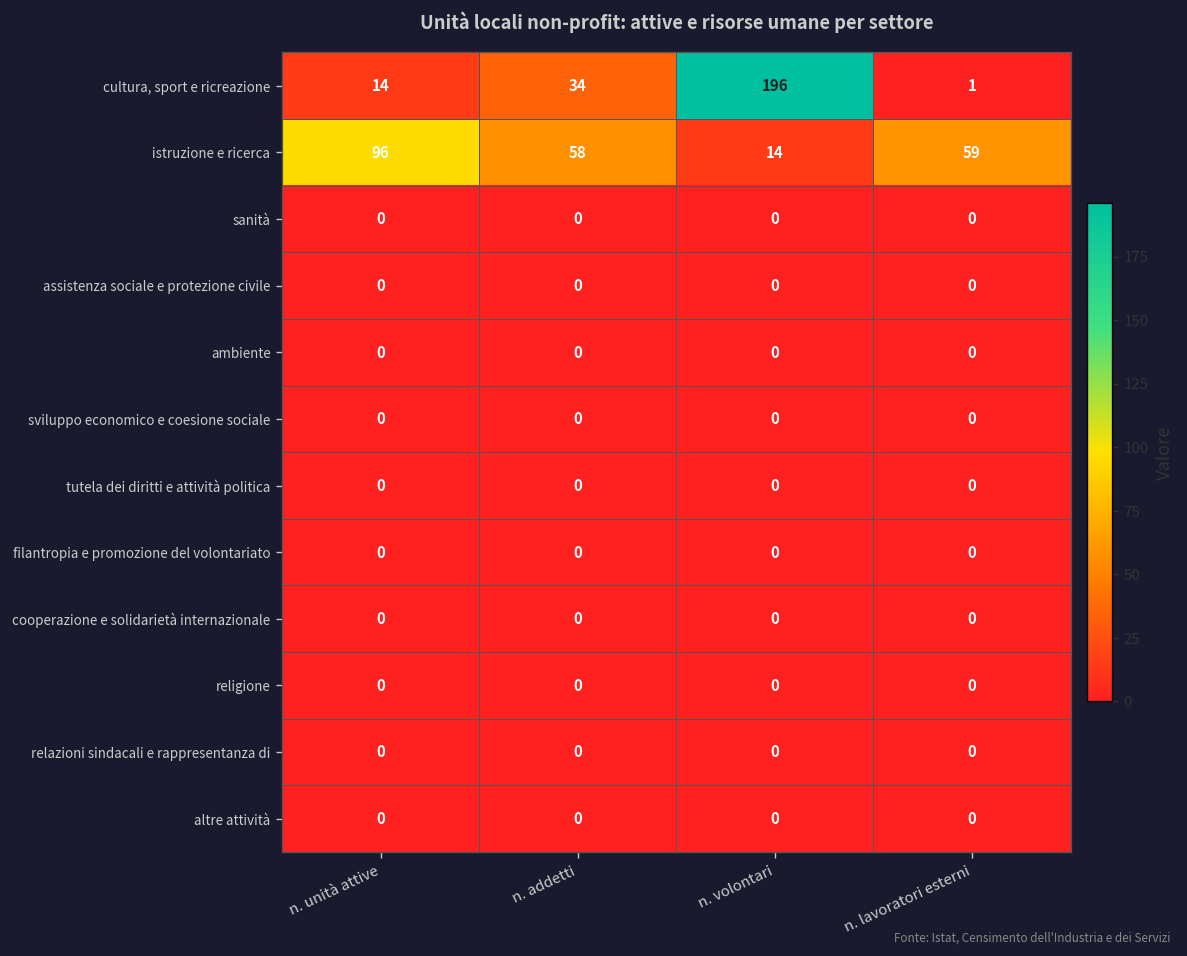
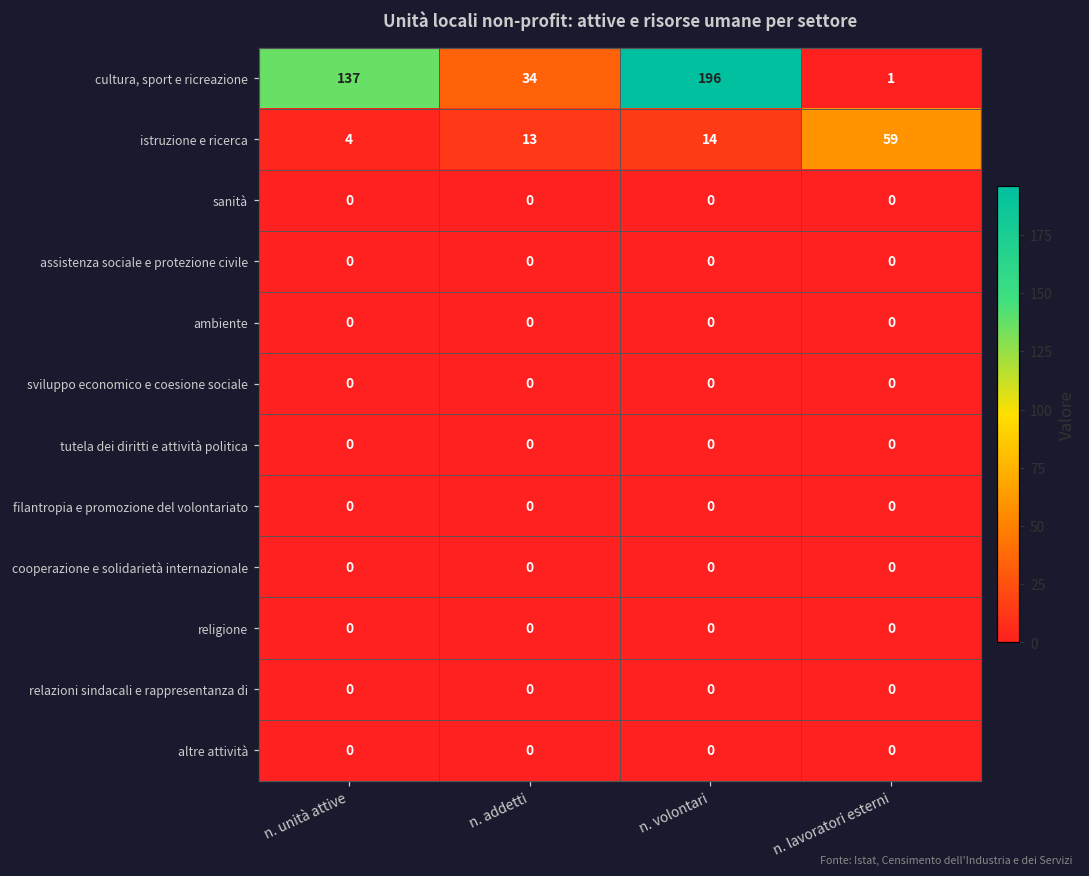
cultura, sport e ricreazione, n. unità attive: 14 -> 137
istruzione e ricerca, n. unità attive: 96 -> 4
istruzione e ricerca, n. addetti: 58 -> 13
